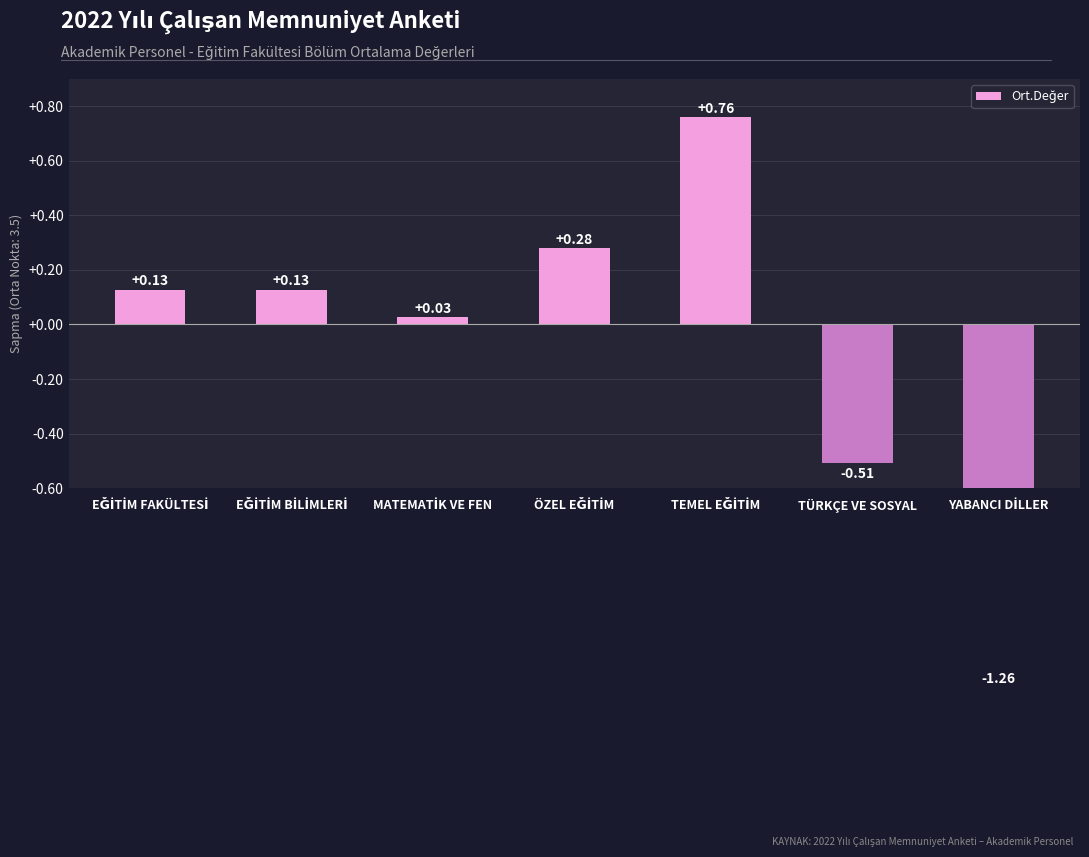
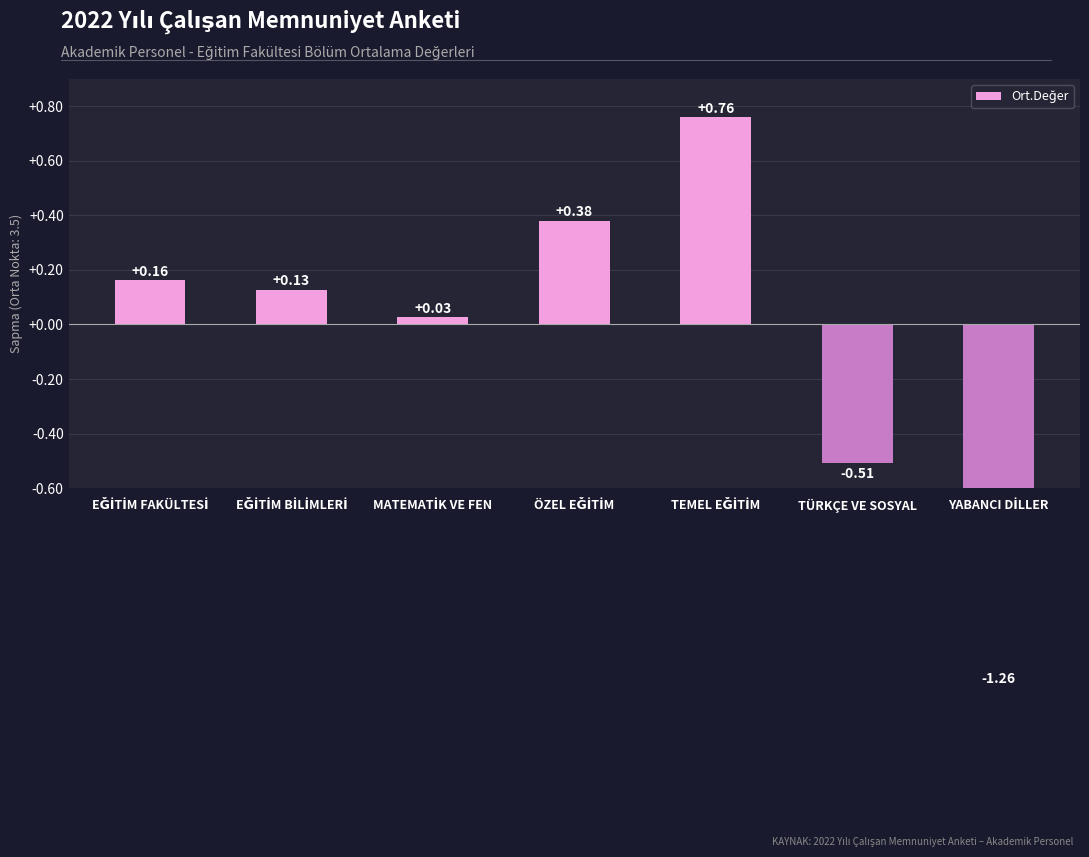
EĞİTİM FAKÜLTESİ: +0.13 -> +0.16
ÖZEL EĞİTİM: +0.28 -> +0.38
